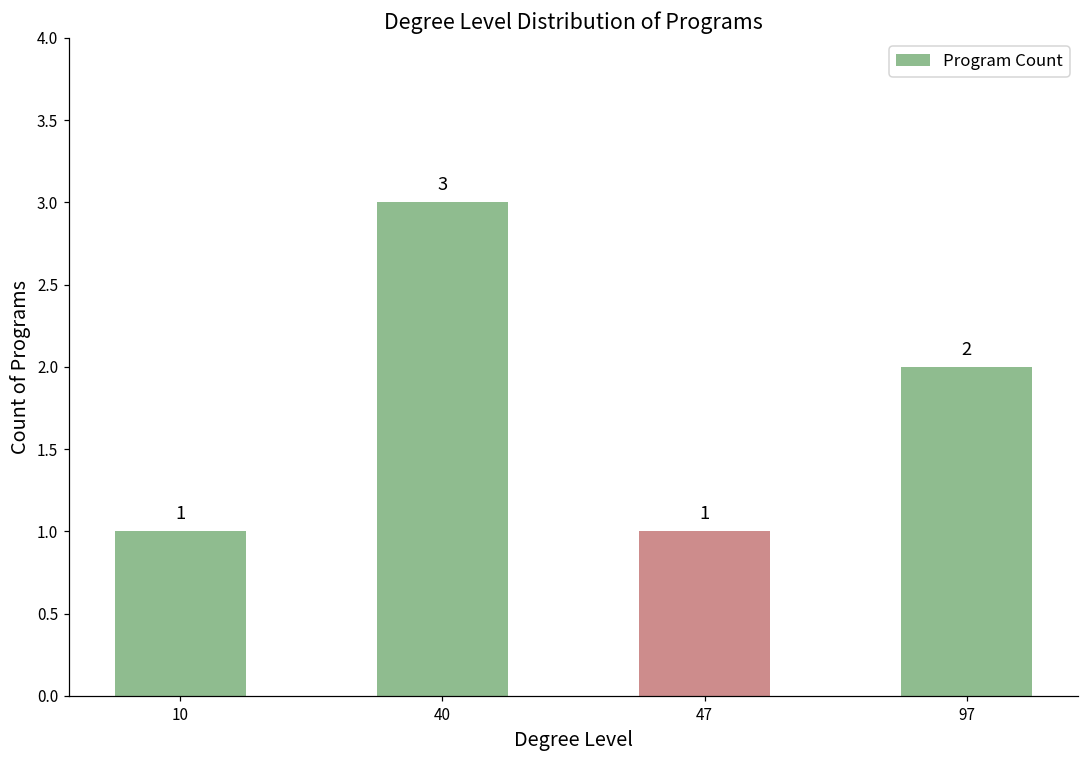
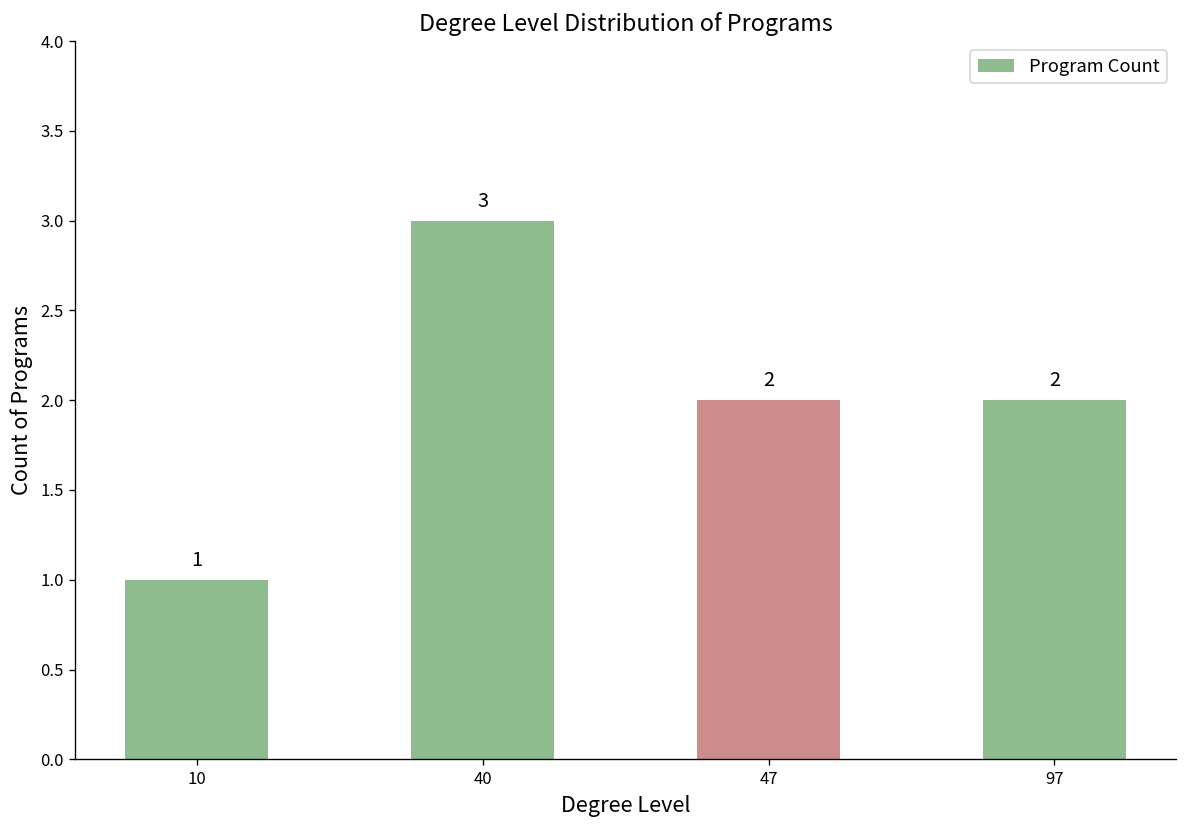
47: 1 -> 2
